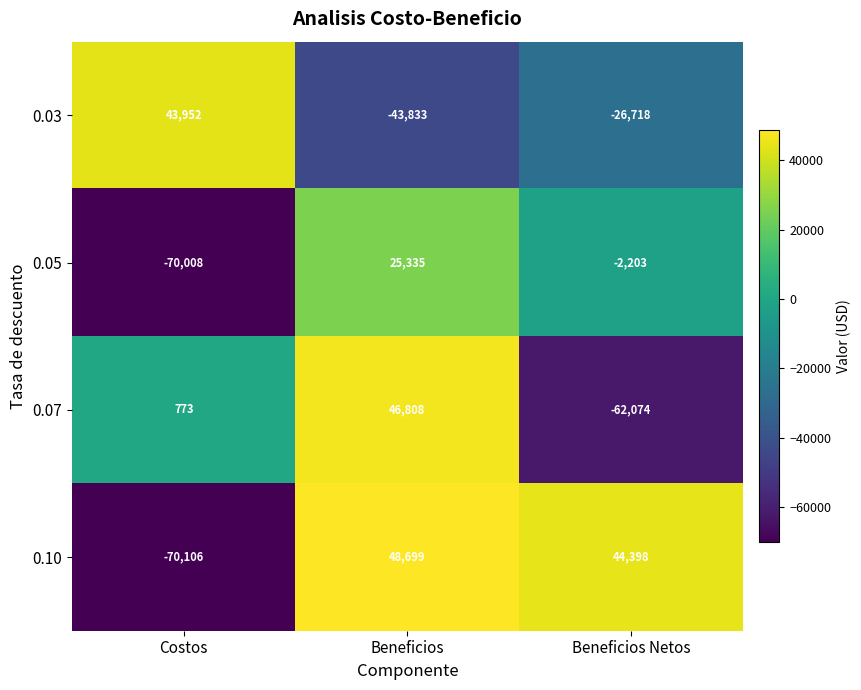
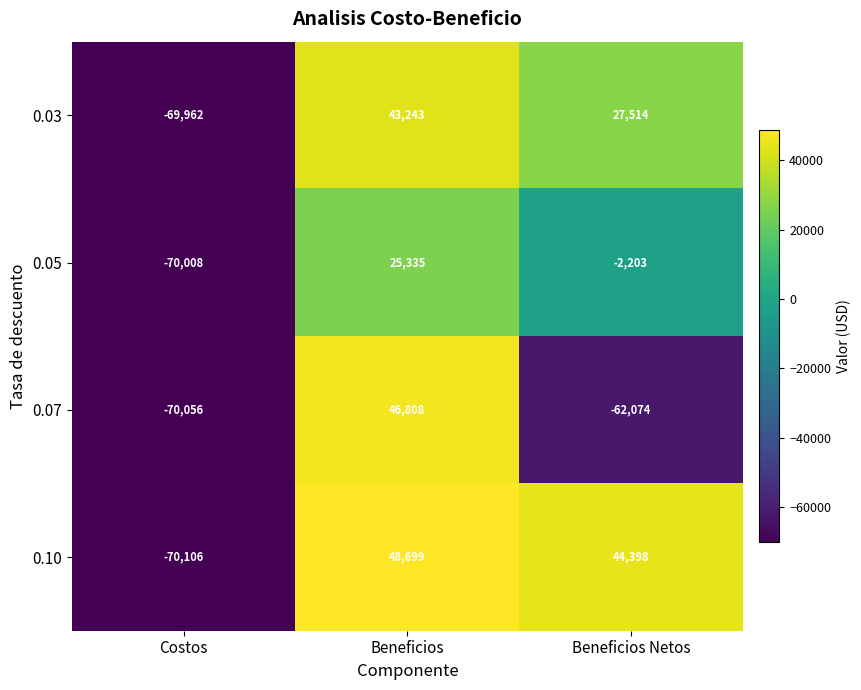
0.03, Costos: 43,952 -> -69,962
0.03, Beneficios: -43,833 -> 43,243
0.03, Beneficios Netos: -26,718 -> 27,514
0.07, Costos: 773 -> -70,056
